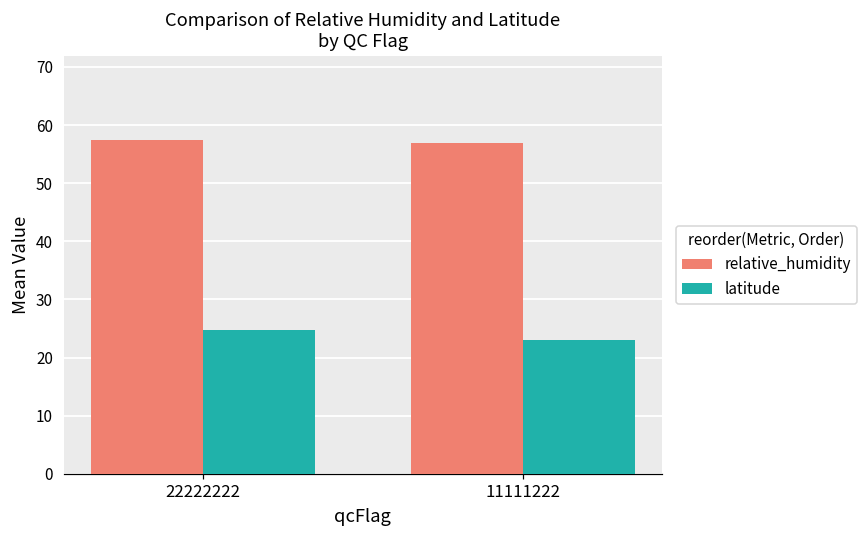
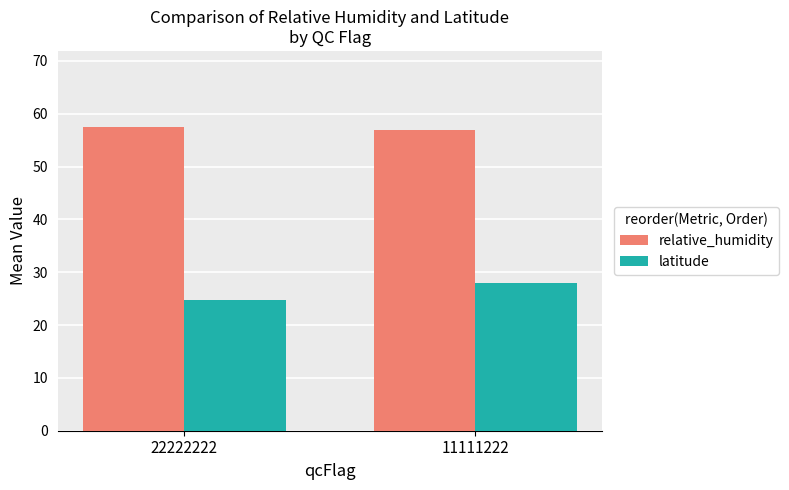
latitude, 11111222: 23 -> 28
